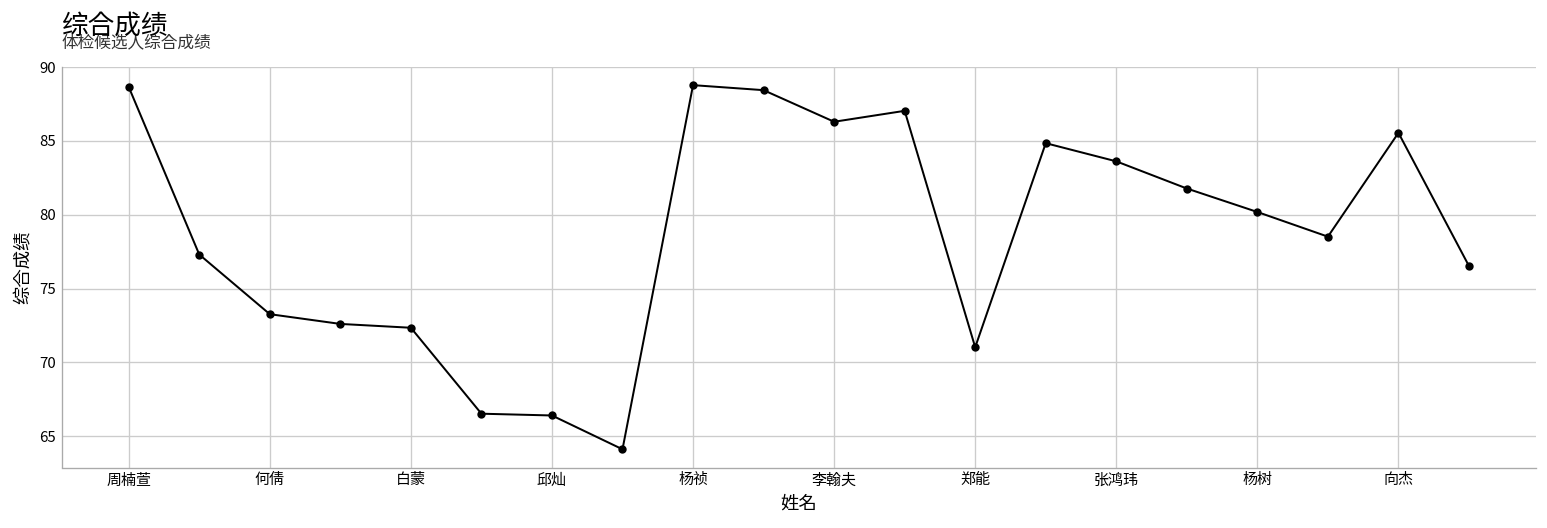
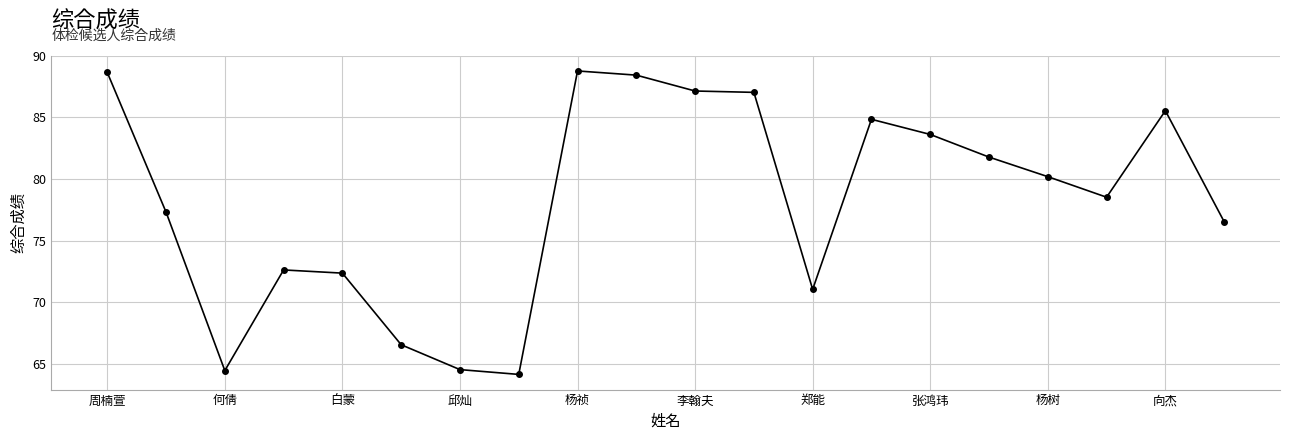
何倩: 73.3 -> 64.4
邱灿: 66.4 -> 64.5
李翰夫: 86.3 -> 87.2
